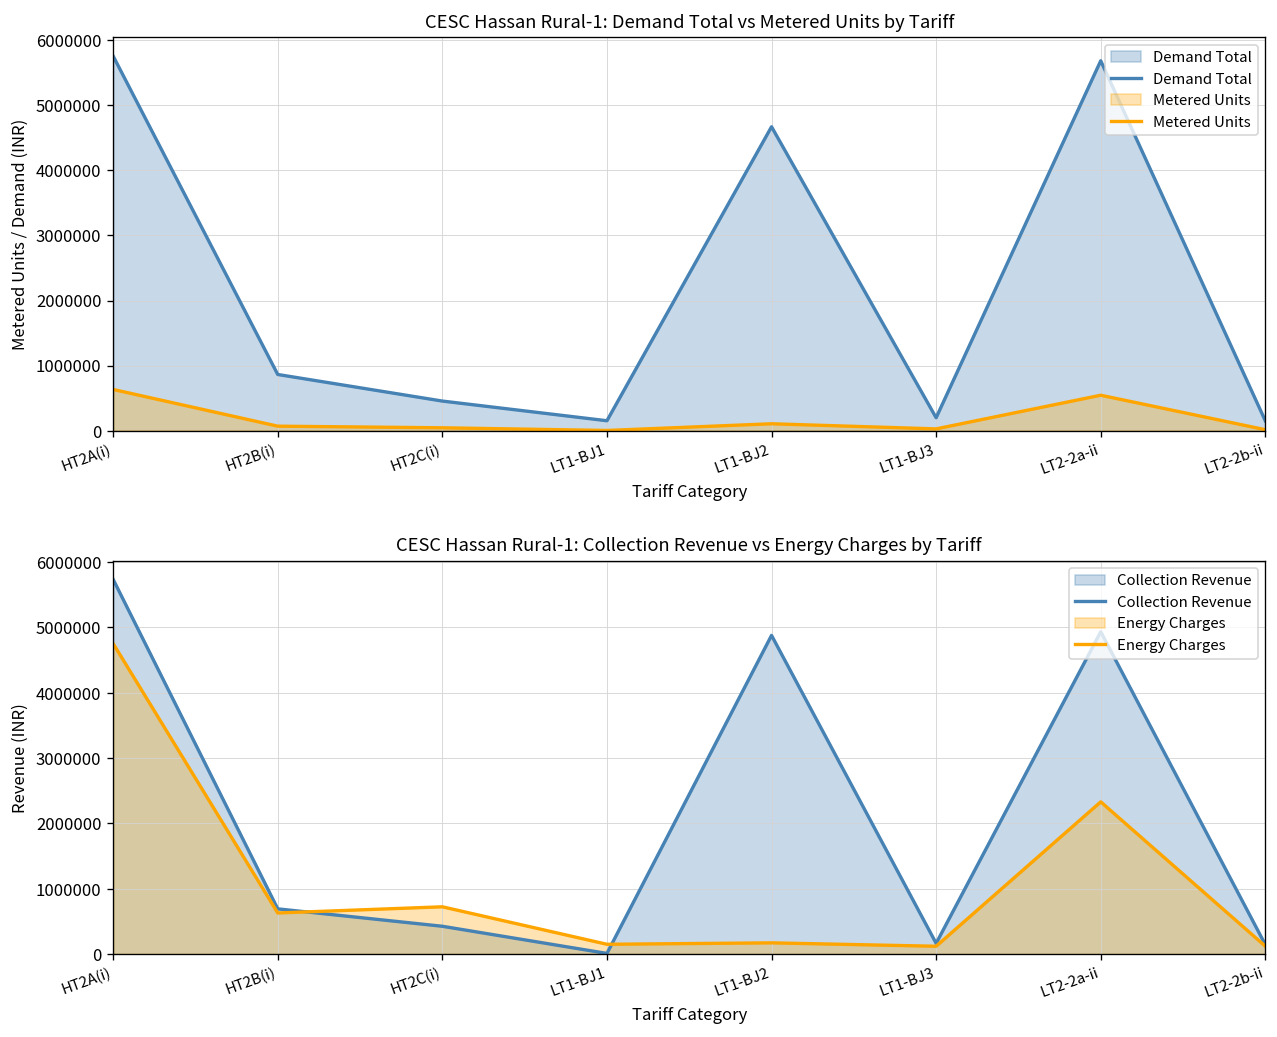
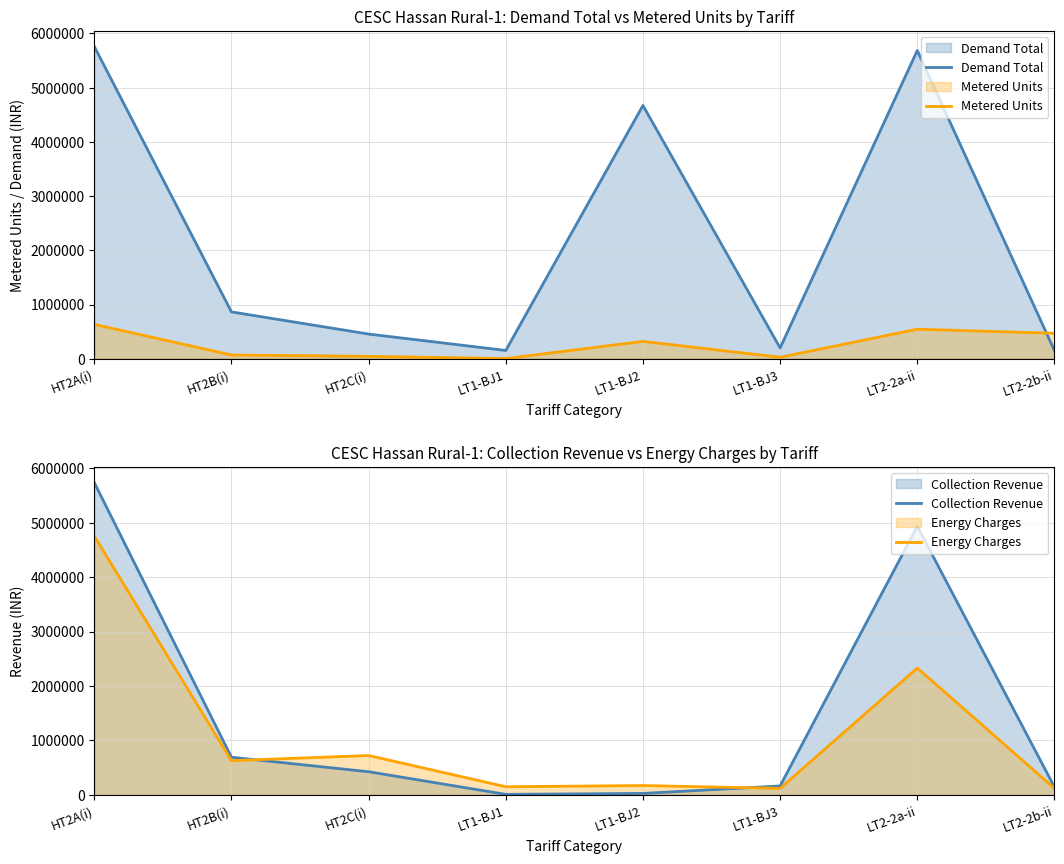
CESC Hassan Rural-1: Demand Total vs Metered Units by Tariff, Metered Units, LT1-BJ2: 100000 -> 300000
CESC Hassan Rural-1: Demand Total vs Metered Units by Tariff, Metered Units, LT2-2b-ii: 0 -> 500000
CESC Hassan Rural-1: Collection Revenue vs Energy Charges by Tariff, Collection Revenue, LT1-BJ2: 4900000 -> 0
